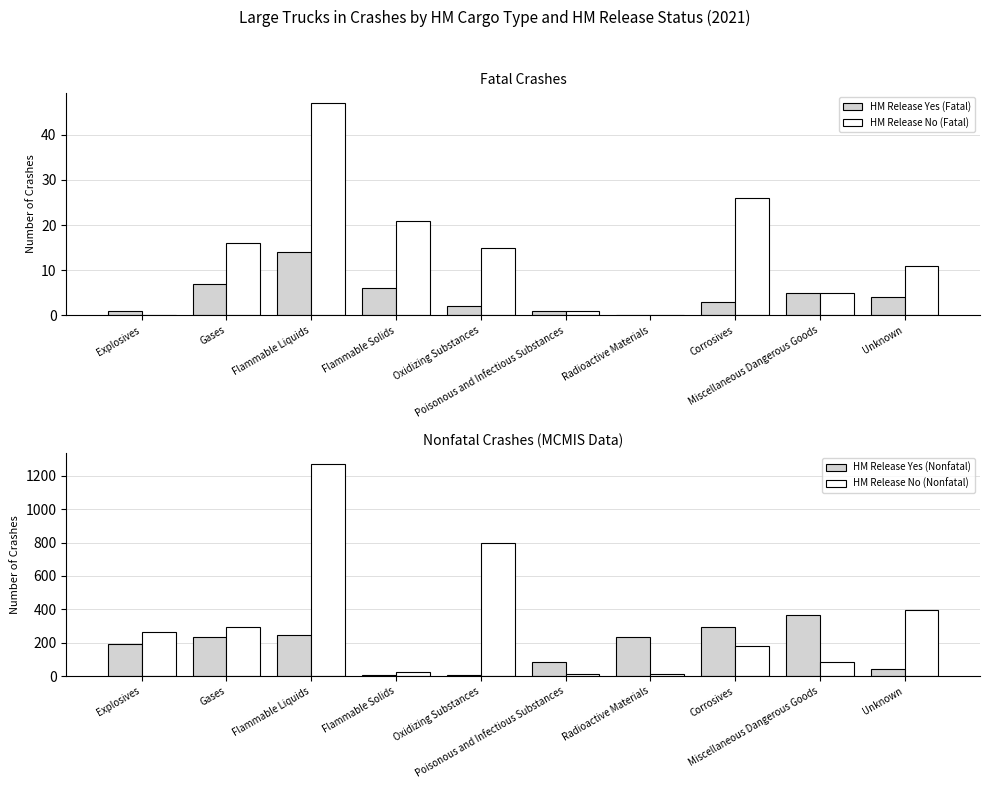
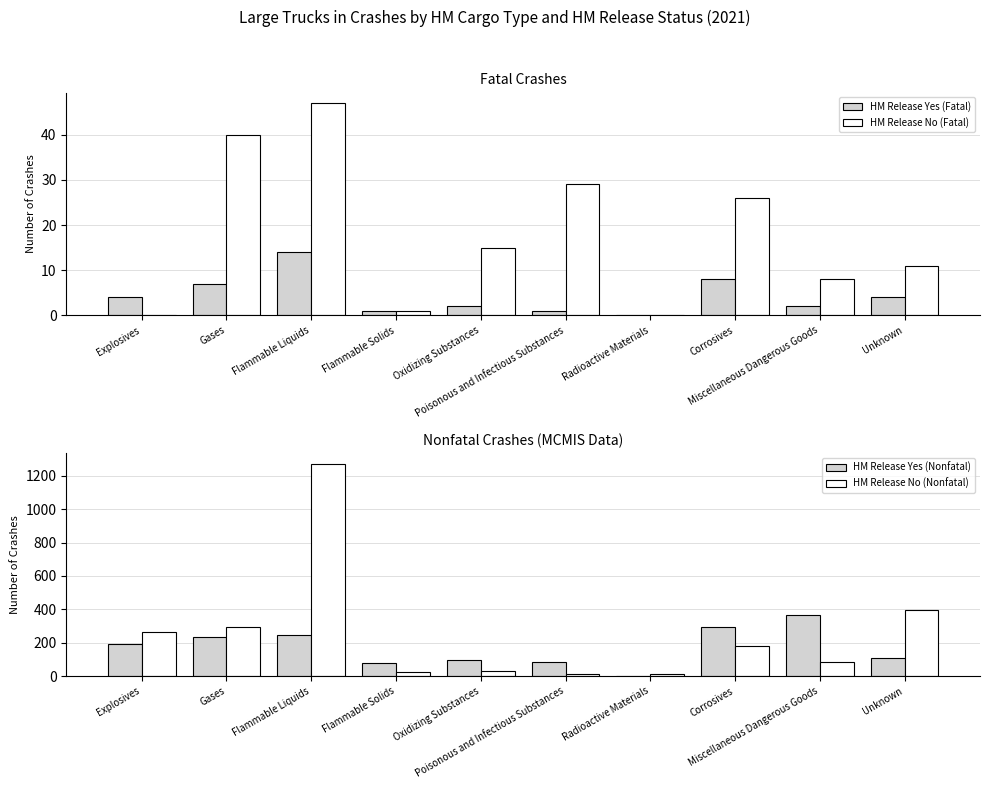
Fatal Crashes, HM Release Yes (Fatal), Explosives: 1 -> 4
Fatal Crashes, HM Release No (Fatal), Gases: 16 -> 40
Fatal Crashes, HM Release Yes (Fatal), Flammable Solids: 6 -> 1
Fatal Crashes, HM Release No (Fatal), Flammable Solids: 21 -> 1
Fatal Crashes, HM Release No (Fatal), Poisonous and Infectious Substances: 1 -> 29
Fatal Crashes, HM Release Yes (Fatal), Corrosives: 3 -> 8
Fatal Crashes, HM Release Yes (Fatal), Miscellaneous Dangerous Goods: 5 -> 2
Fatal Crashes, HM Release No (Fatal), Miscellaneous Dangerous Goods: 5 -> 8
Nonfatal Crashes (MCMIS Data), HM Release Yes (Nonfatal), Flammable Solids: 10 -> 80
Nonfatal Crashes (MCMIS Data), HM Release Yes (Nonfatal), Oxidizing Substances: 10 -> 100
Nonfatal Crashes (MCMIS Data), HM Release No (Nonfatal), Oxidizing Substances: 800 -> 30
Nonfatal Crashes (MCMIS Data), HM Release Yes (Nonfatal), Radioactive Materials: 240 -> 0
Nonfatal Crashes (MCMIS Data), HM Release Yes (Nonfatal), Unknown: 40 -> 110
